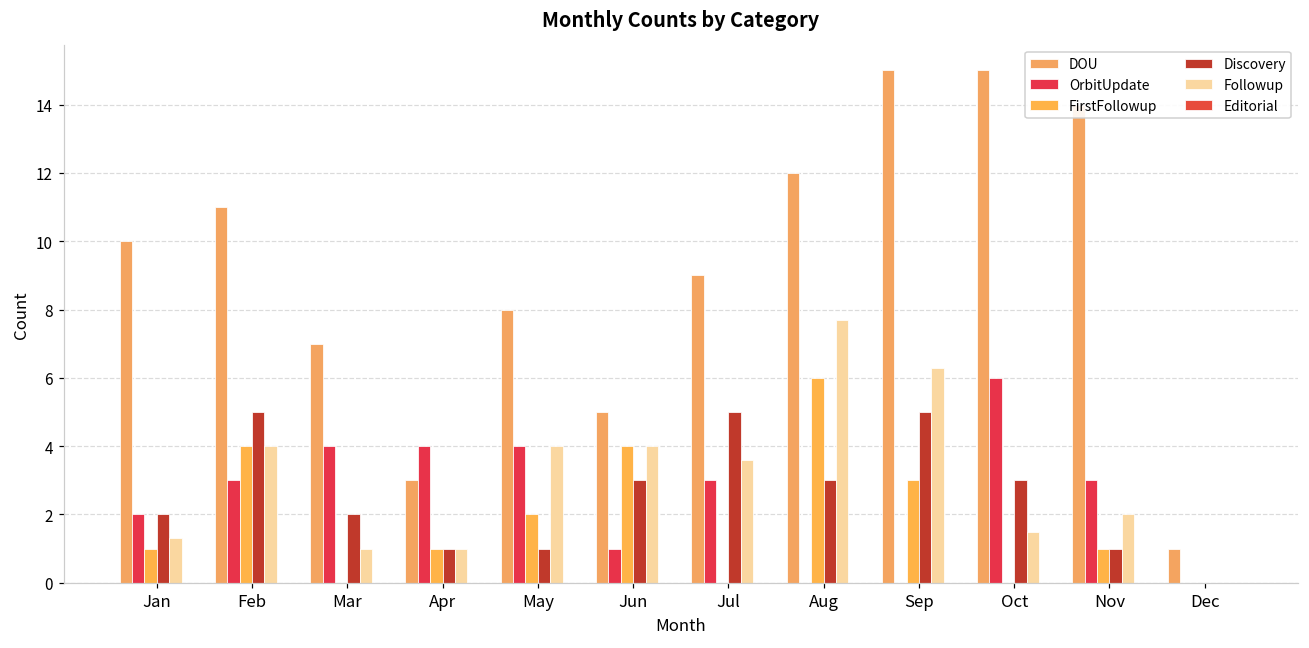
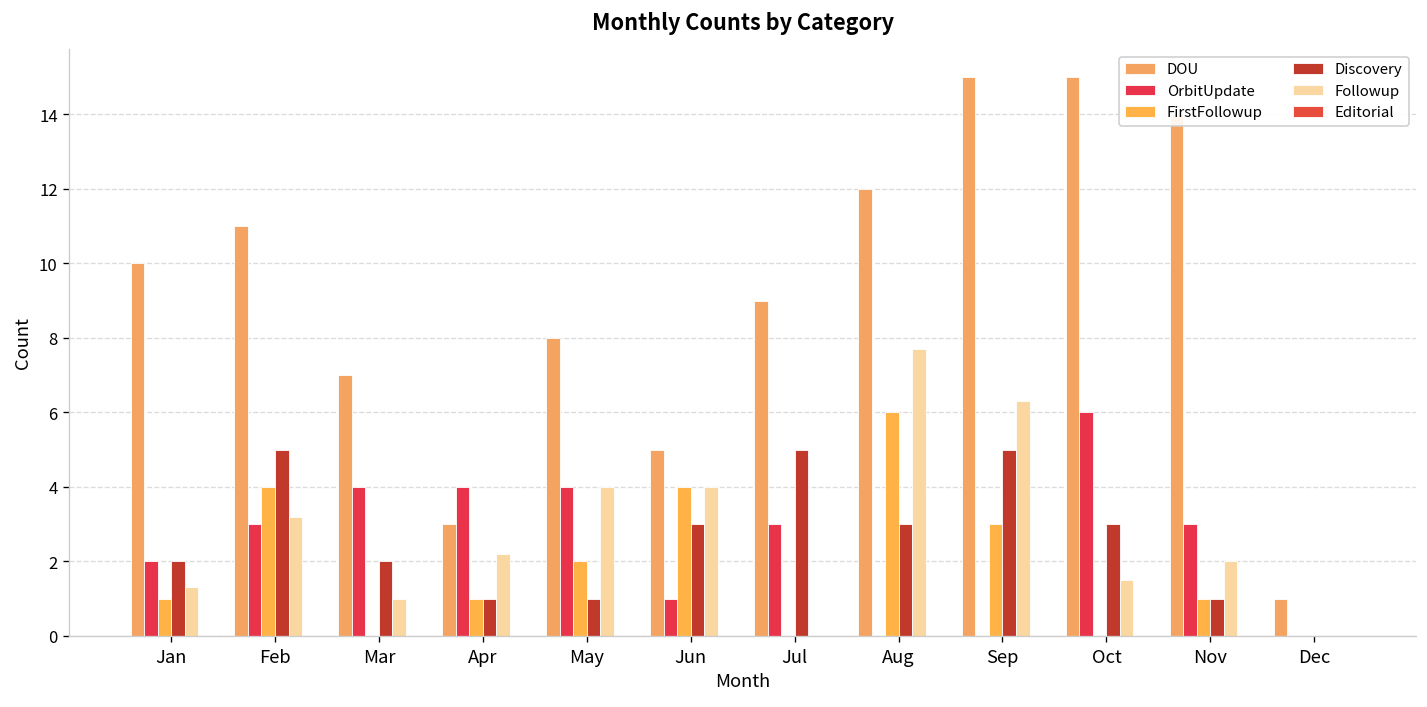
Followup, Feb: 4.0 -> 3.2
Followup, Apr: 1.0 -> 2.2
Followup, Jul: 3.6 -> 0.0
